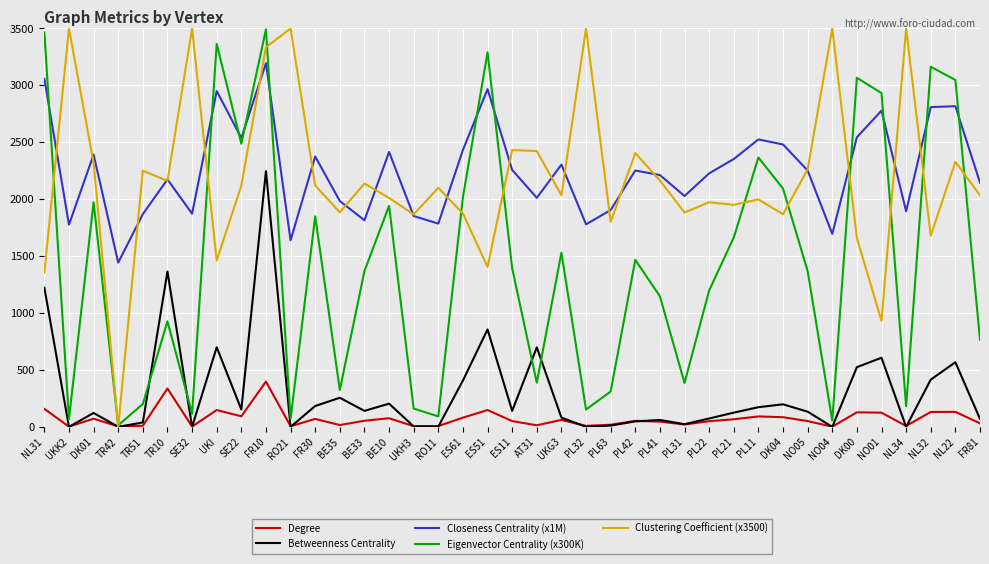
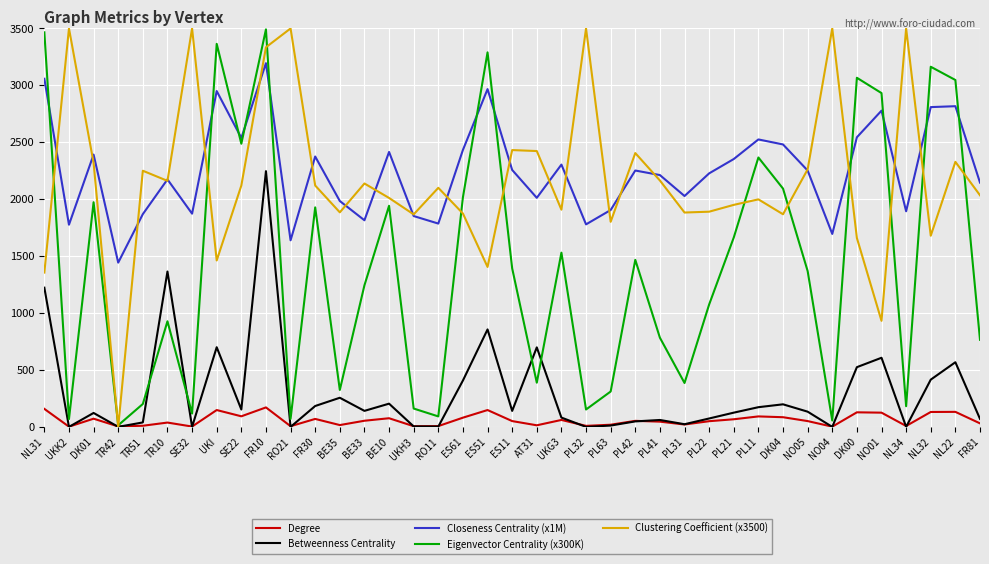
Degree, TR10: 340 -> 40
Degree, FR10: 400 -> 170
Eigenvector Centrality (x300K), FR30: 1850 -> 1930
Eigenvector Centrality (x300K), BE33: 1370 -> 1240
Clustering Coefficient (x3500), UKG3: 2040 -> 1910
Eigenvector Centrality (x300K), PL41: 1150 -> 780
Eigenvector Centrality (x300K), PL22: 1200 -> 1080
Clustering Coefficient (x3500), PL22: 1970 -> 1890
